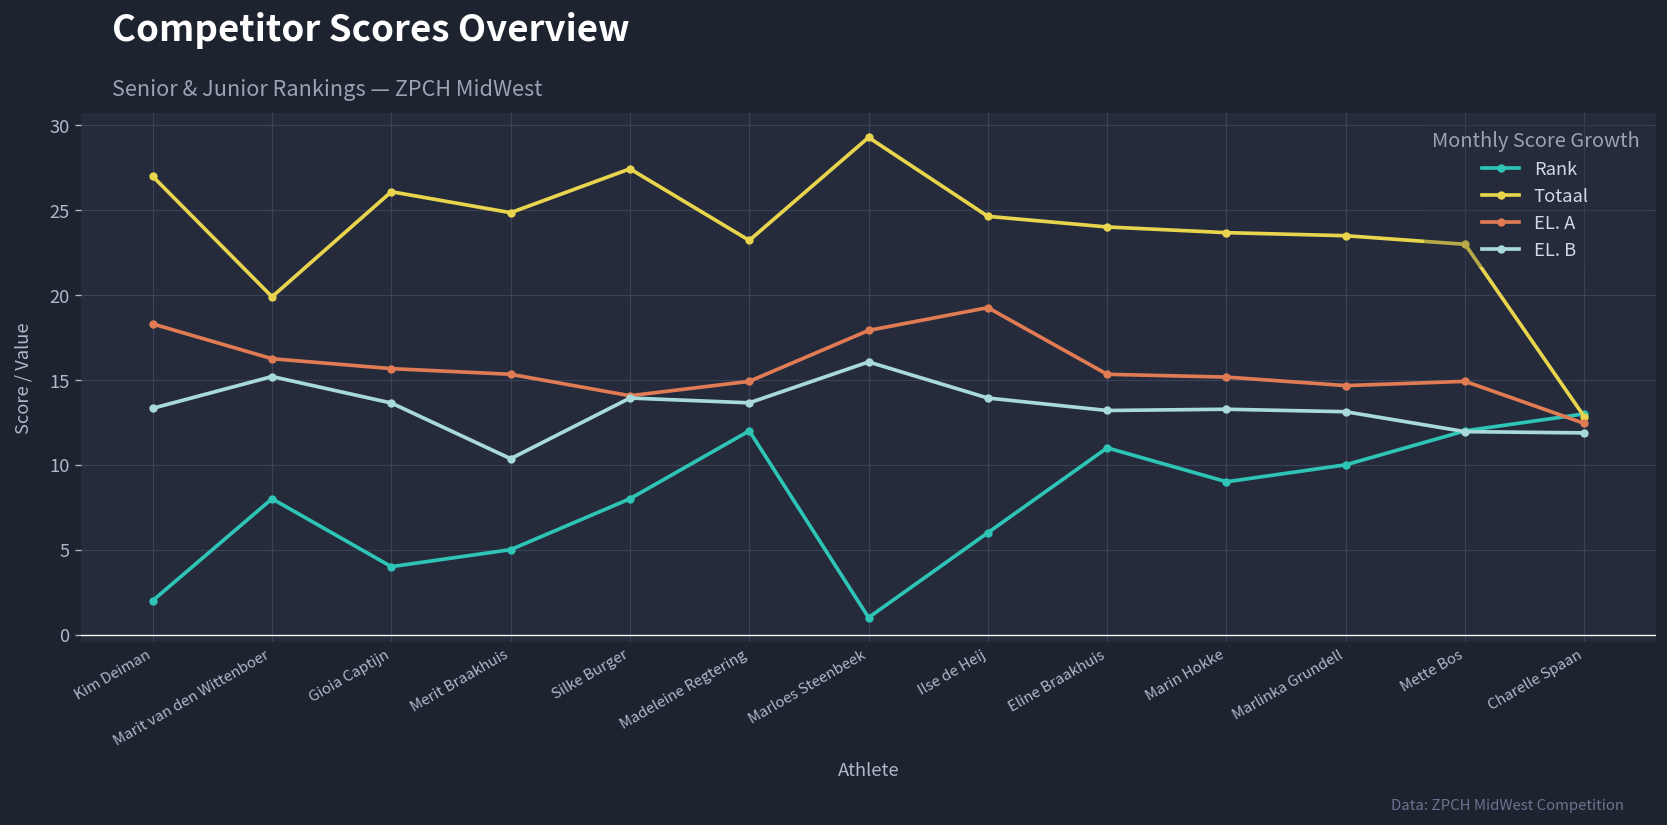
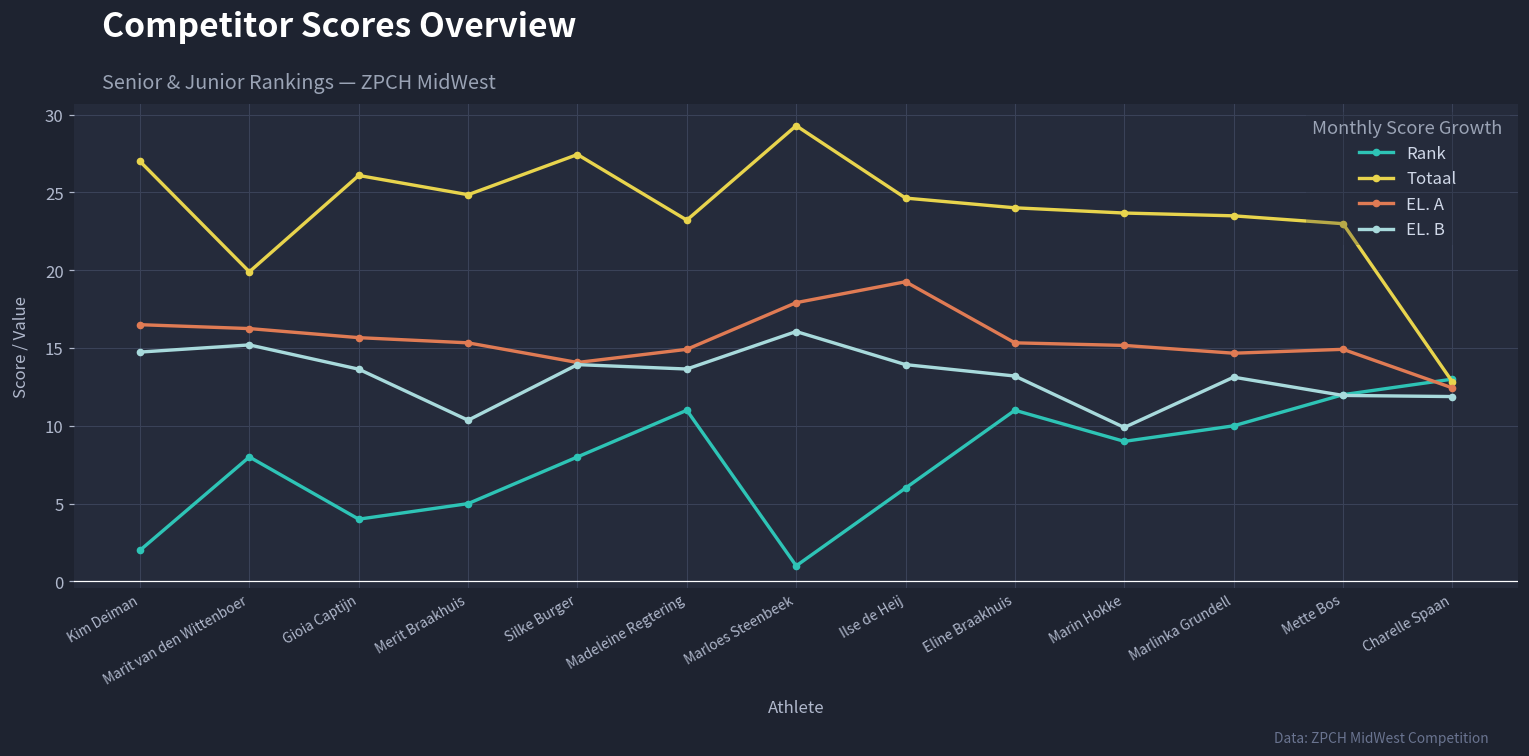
EL. A, Kim Deiman: 18.3 -> 16.5
EL. B, Kim Deiman: 13.3 -> 14.7
Rank, Madeleine Regtering: 12 -> 11
EL. B, Marin Hokke: 13.3 -> 9.9
